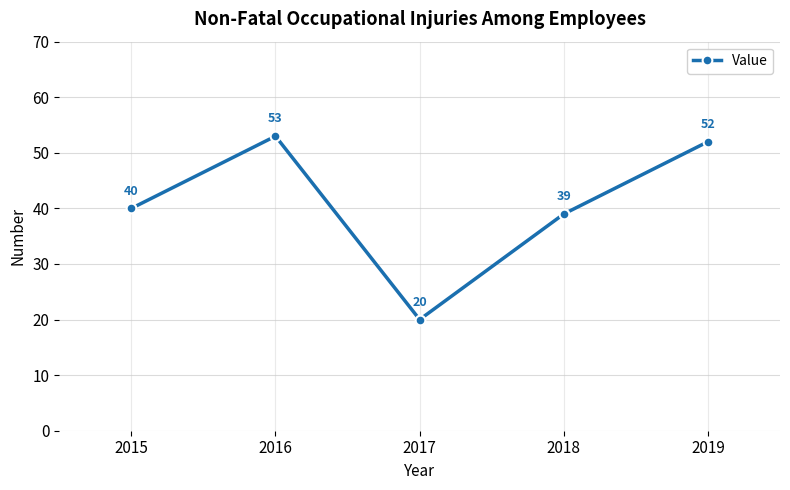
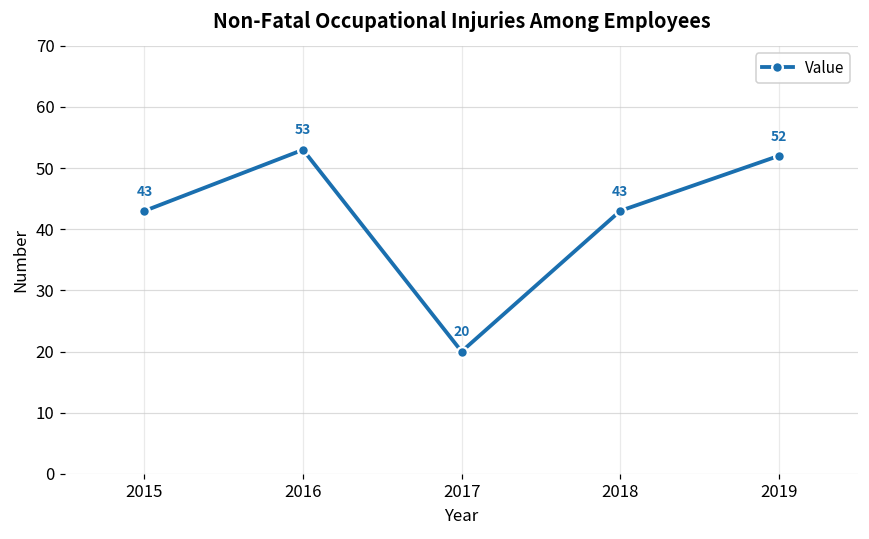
2015: 40 -> 43
2018: 39 -> 43
